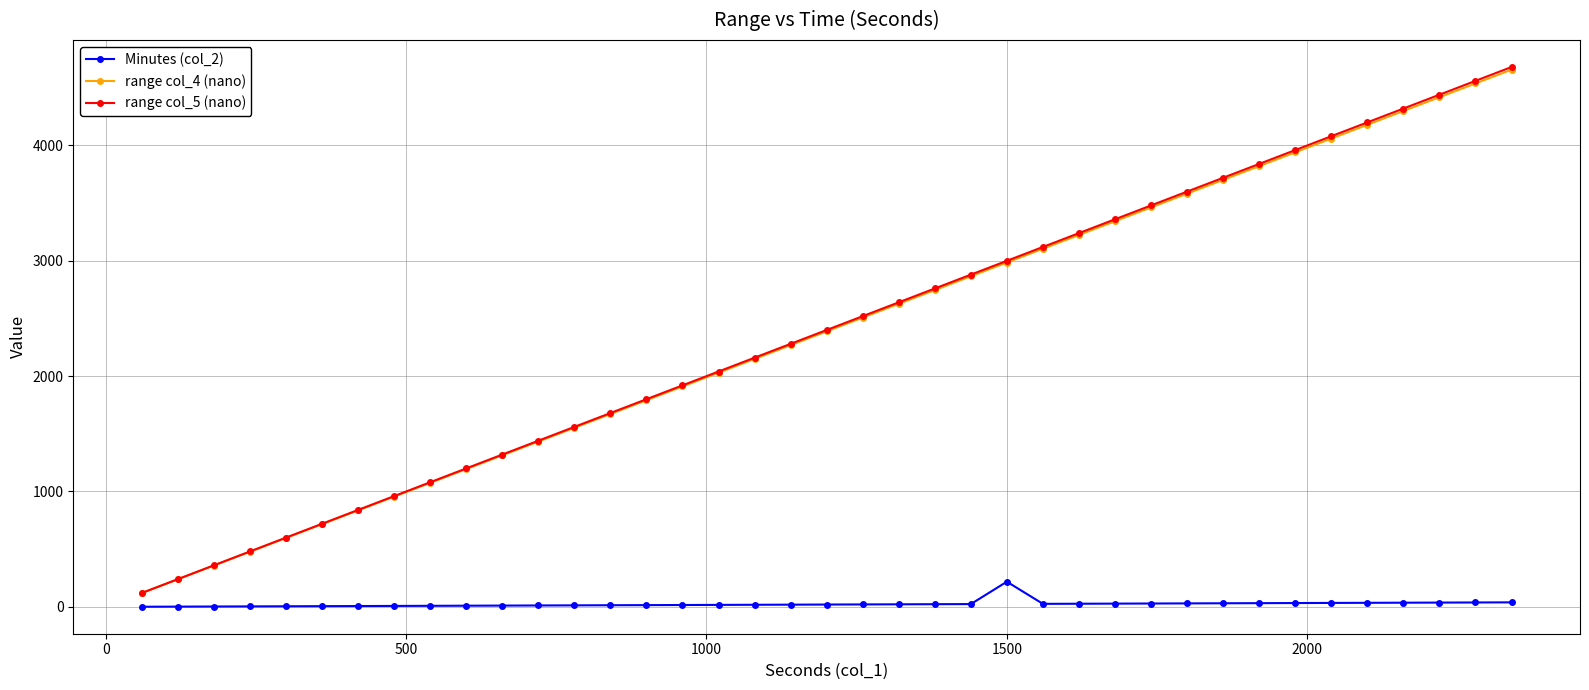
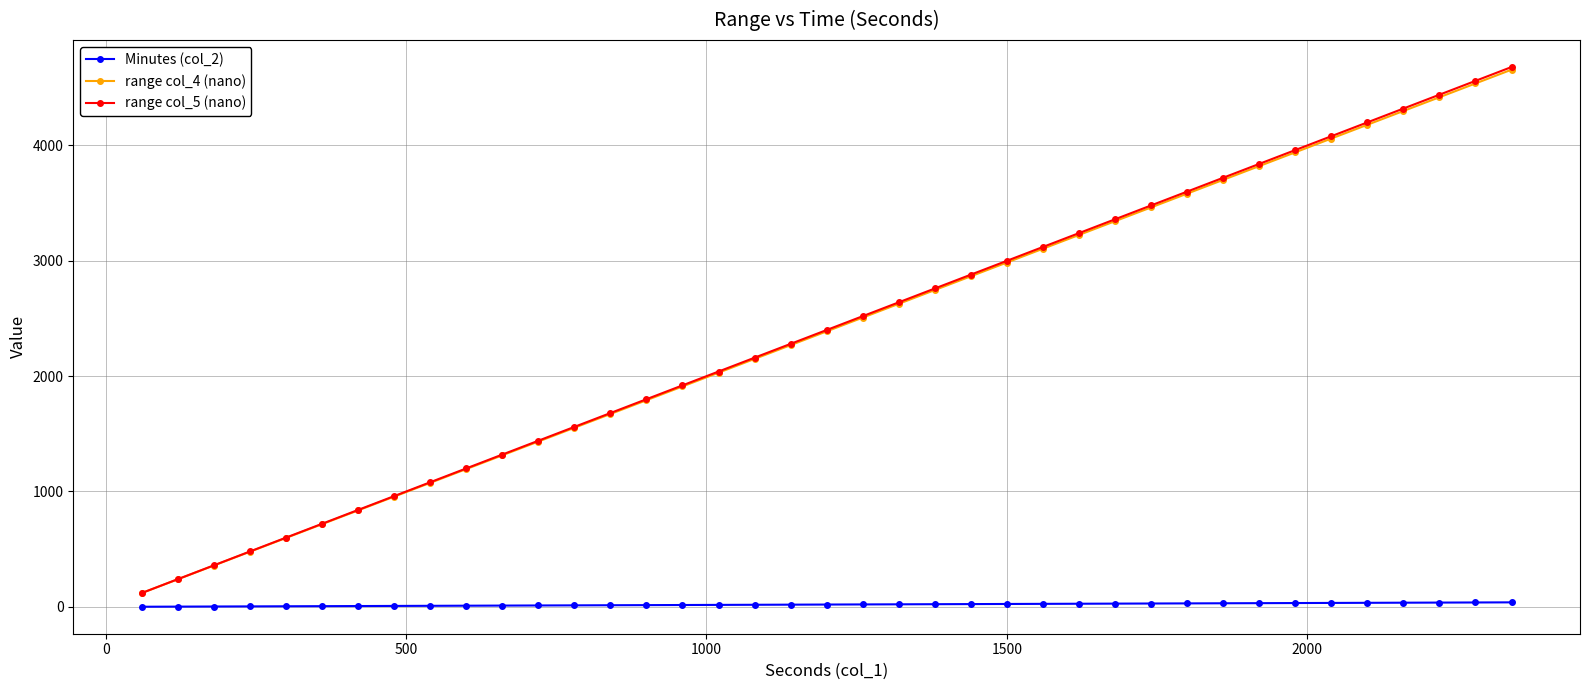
Minutes (col_2), 1500: 220 -> 30
